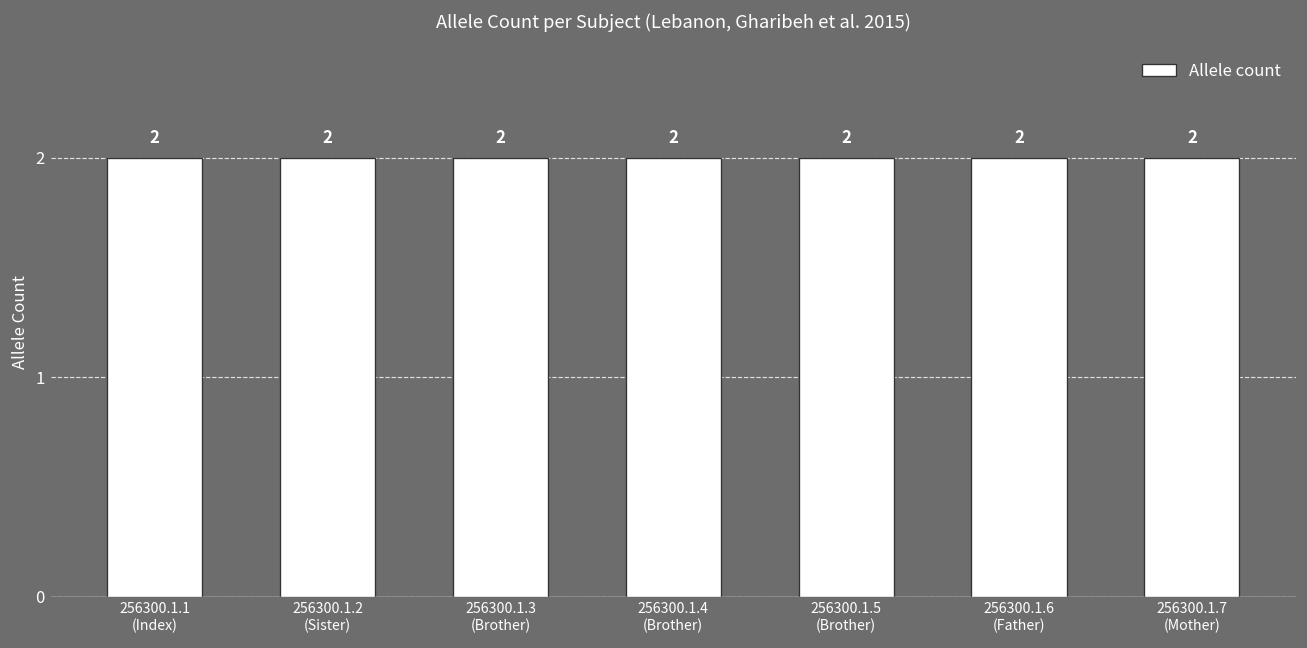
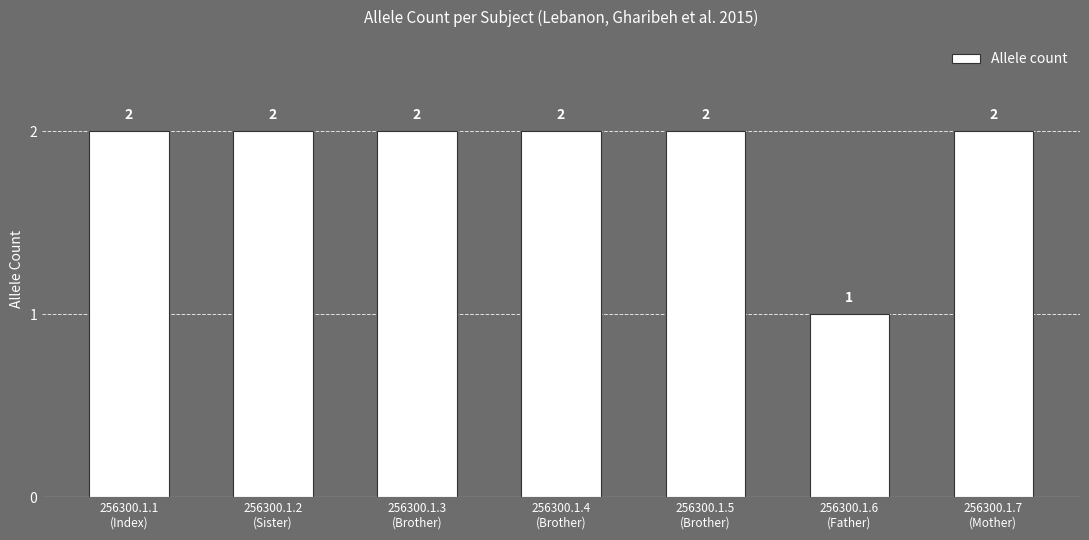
256300.1.6 (Father): 2 -> 1
